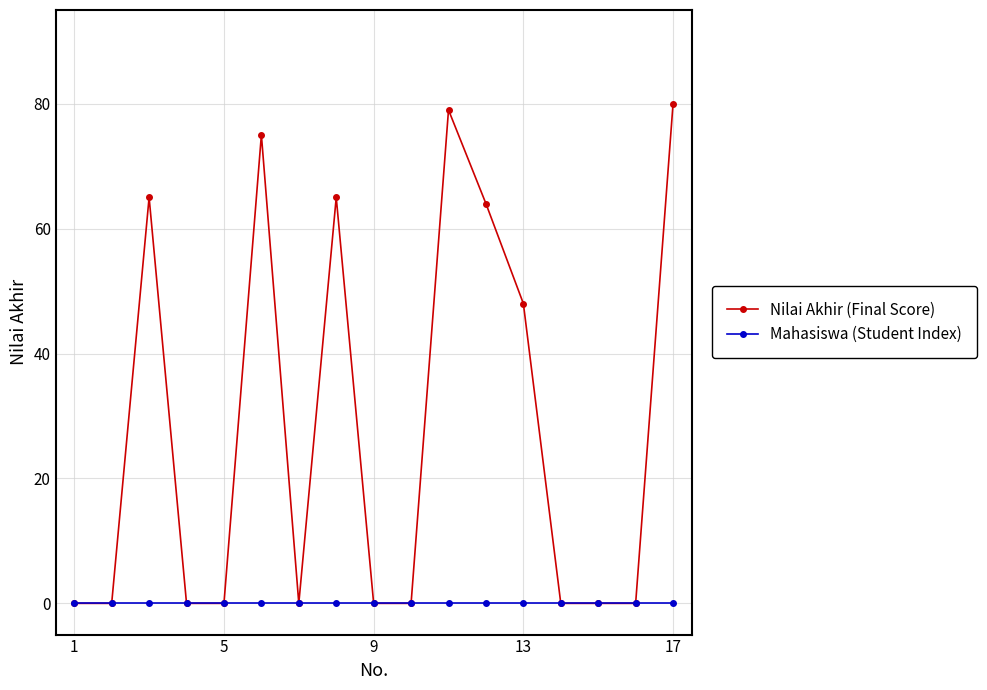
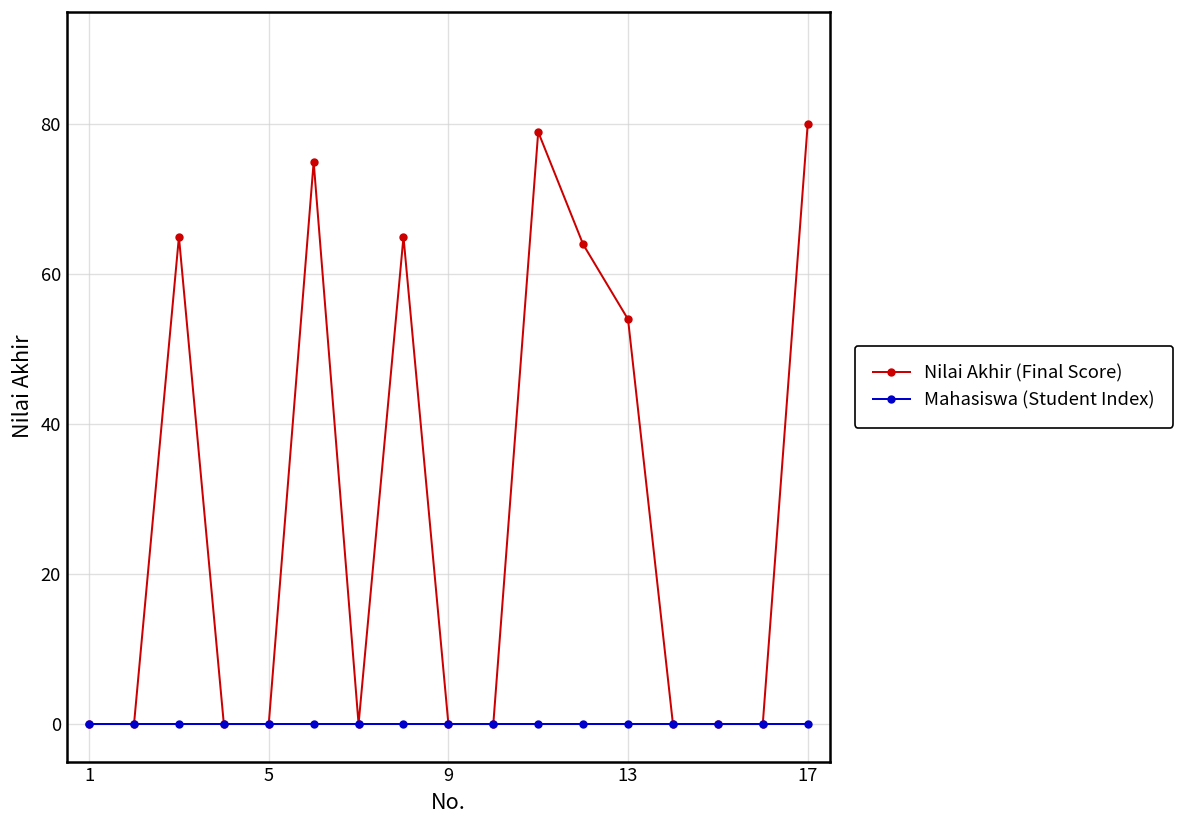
Nilai Akhir (Final Score), 13: 48 -> 54
